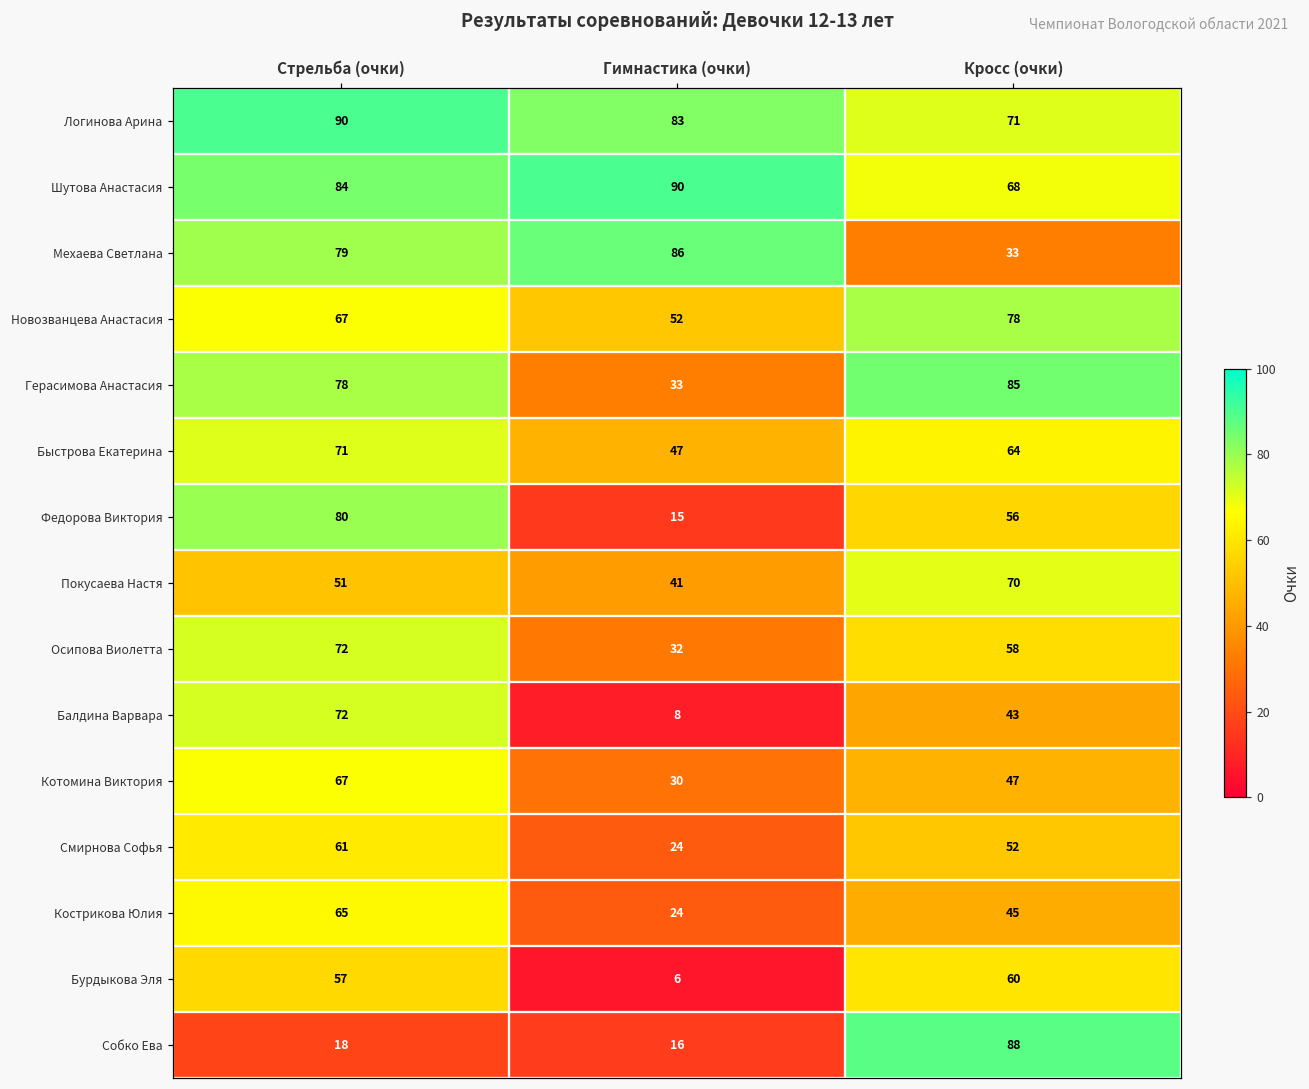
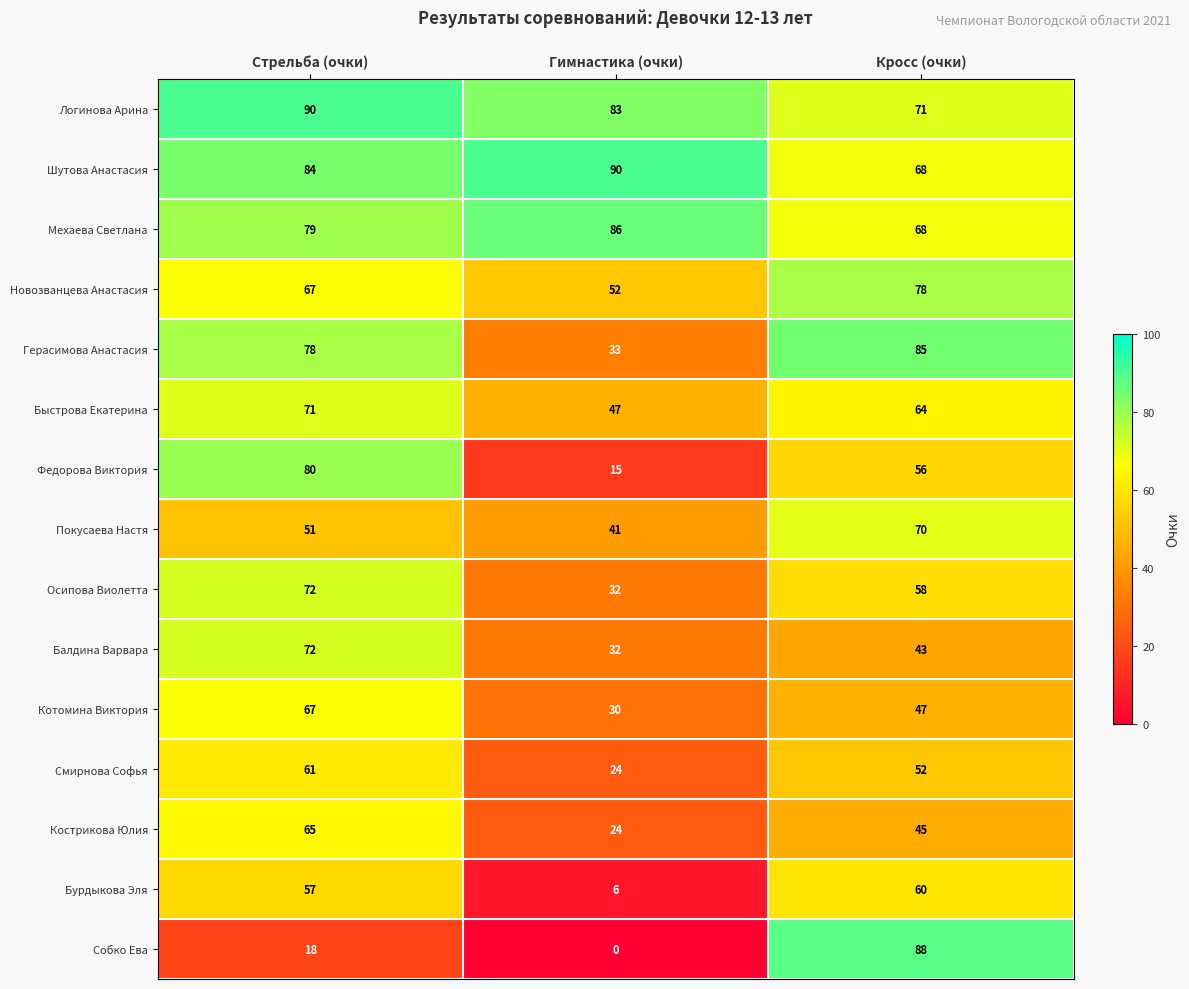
Мехаева Светлана, Кросс (очки): 33 -> 68
Балдина Варвара, Гимнастика (очки): 8 -> 32
Собко Ева, Гимнастика (очки): 16 -> 0
